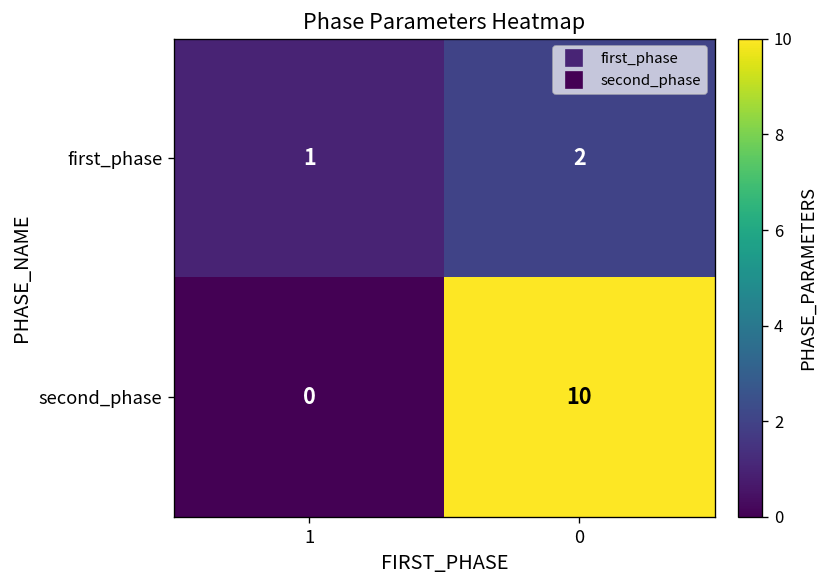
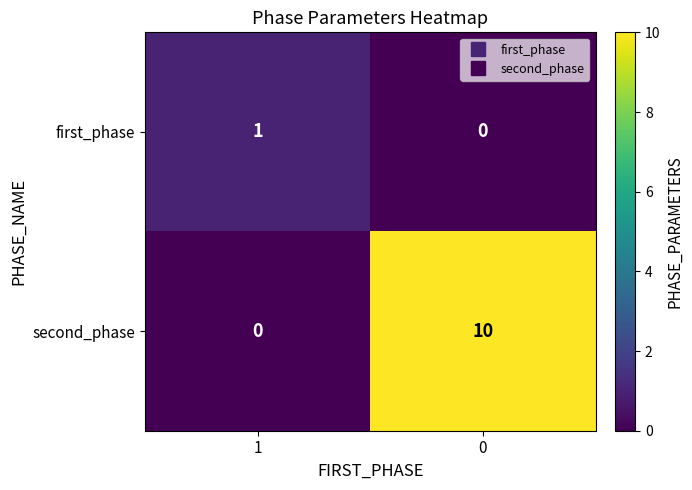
first_phase, 0: 2 -> 0
